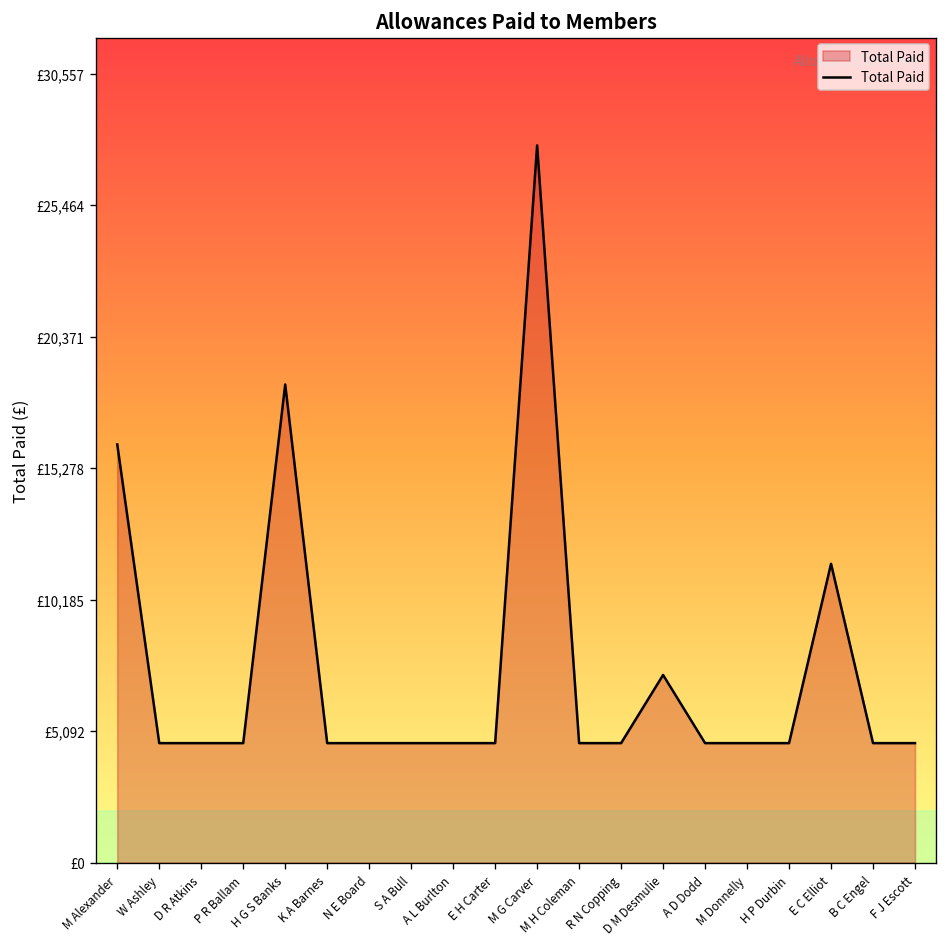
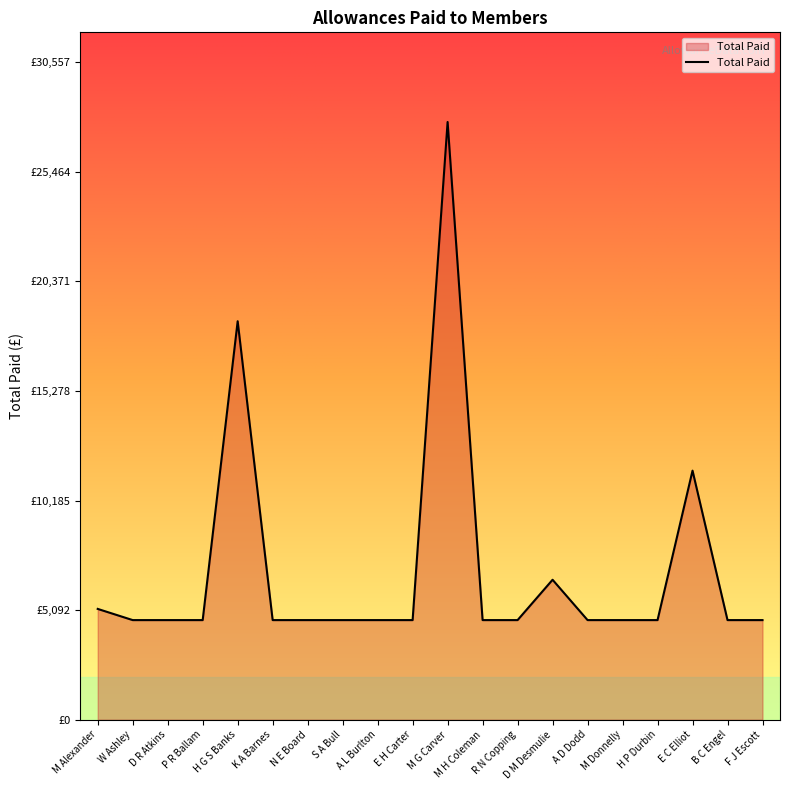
M Alexander: £16,200 -> £5,100
D M Desmulie: £7,300 -> £6,500
